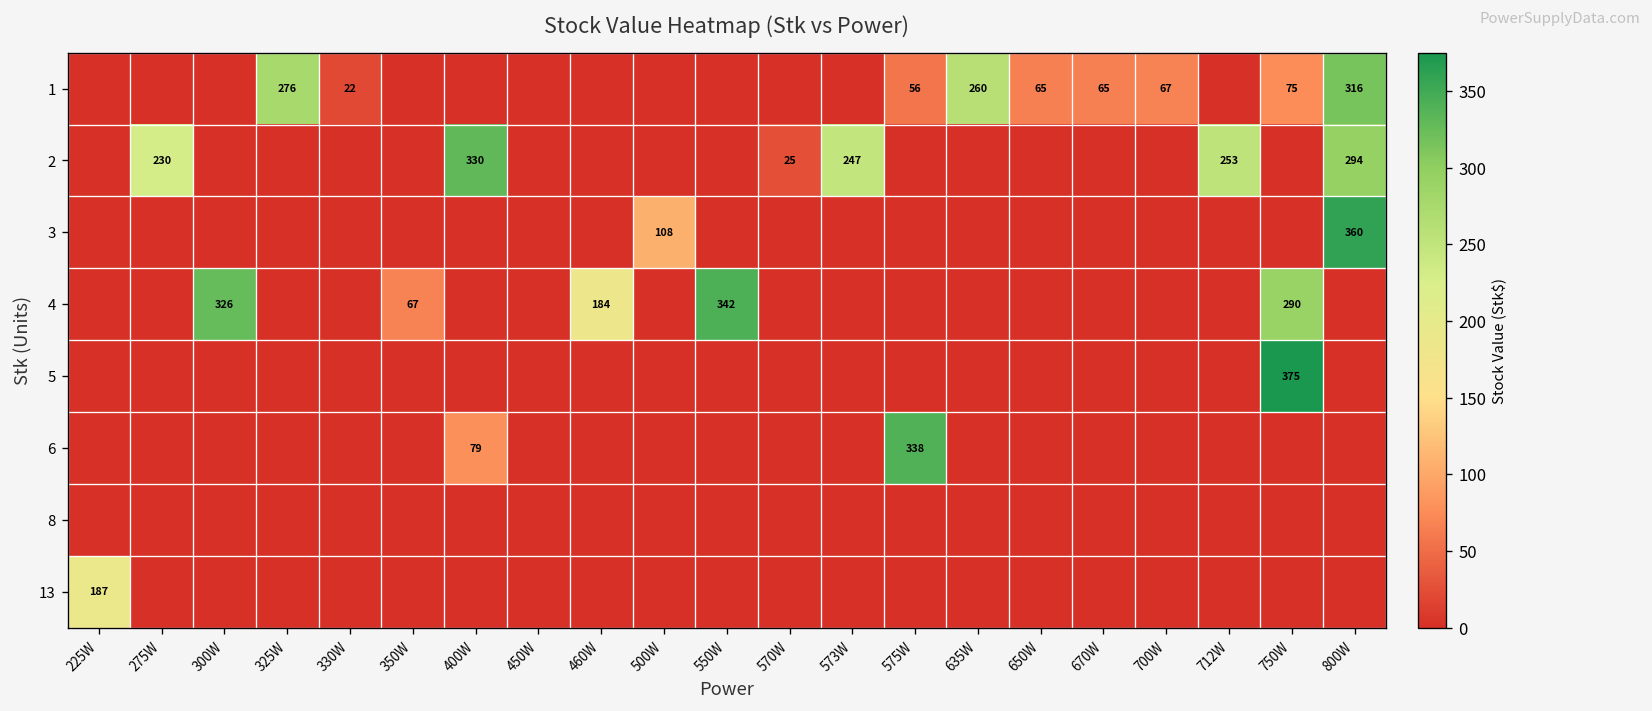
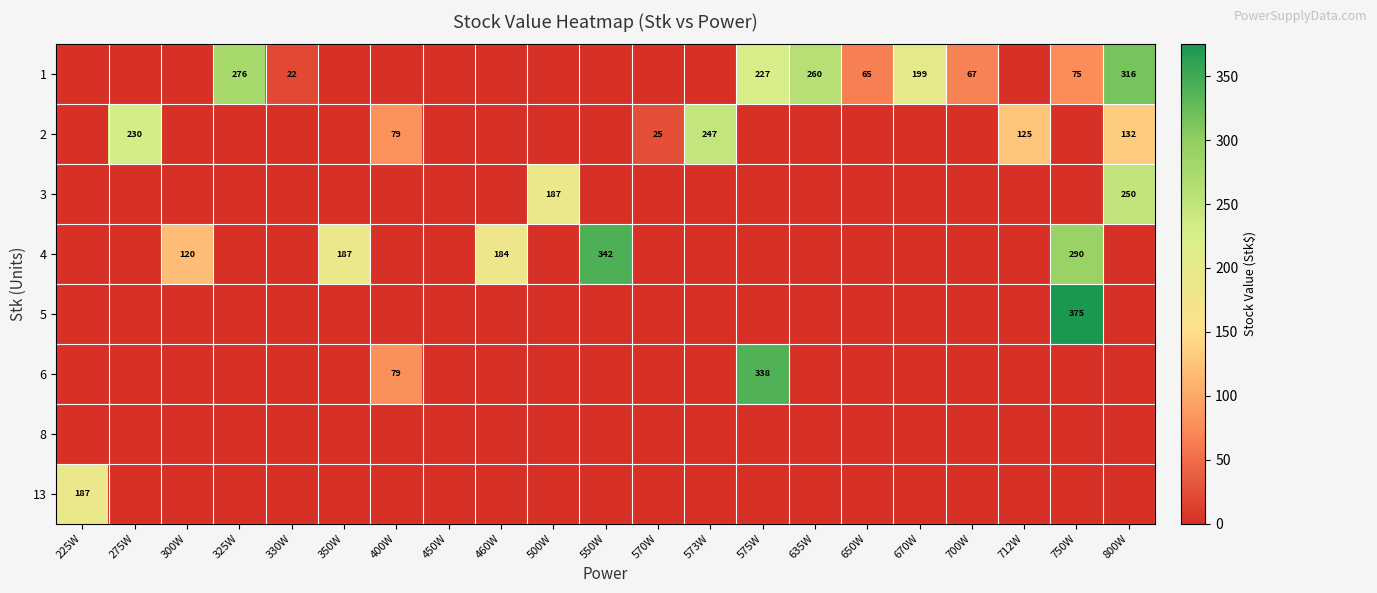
1, 575W: 56 -> 227
1, 670W: 65 -> 199
2, 400W: 330 -> 79
2, 712W: 253 -> 125
2, 800W: 294 -> 132
3, 500W: 108 -> 187
3, 800W: 360 -> 250
4, 300W: 326 -> 120
4, 350W: 67 -> 187
